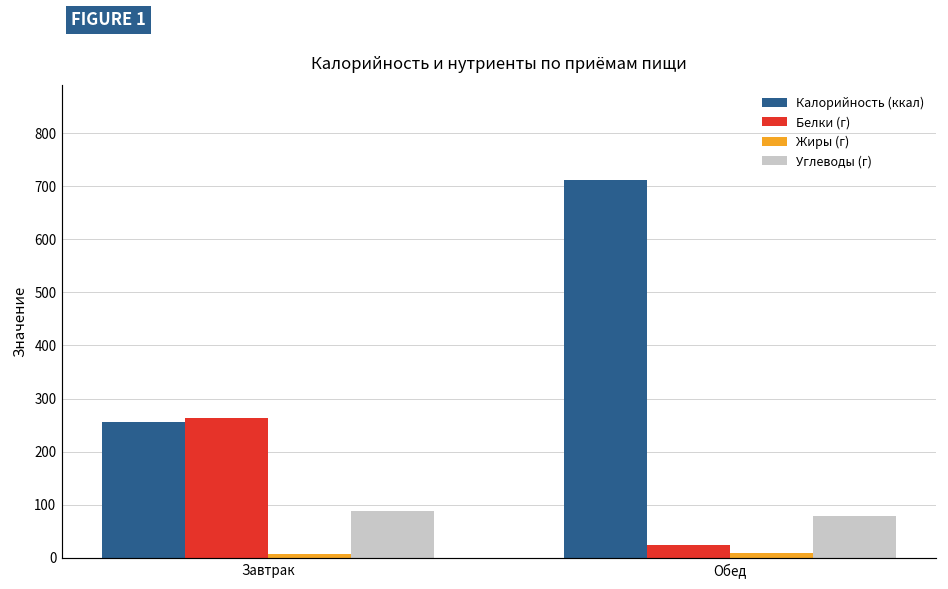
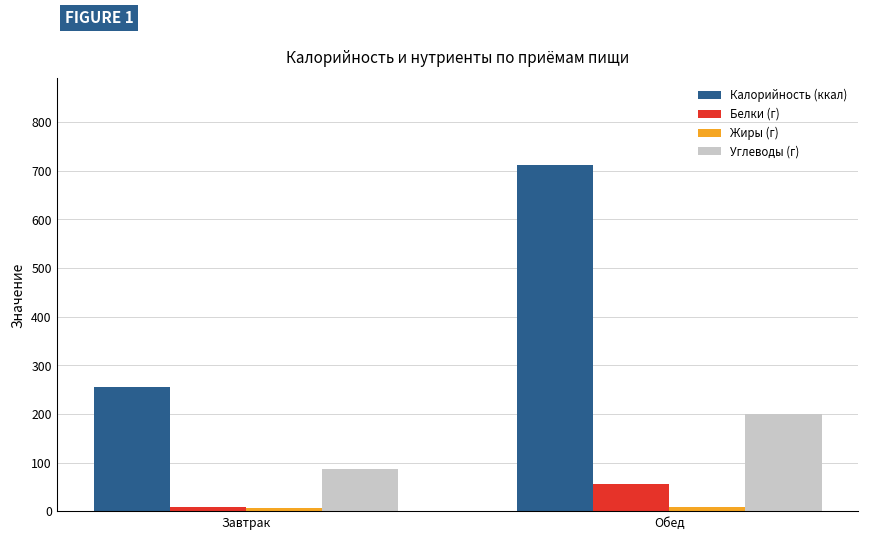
Белки (г), Завтрак: 260 -> 10
Белки (г), Обед: 20 -> 60
Углеводы (г), Обед: 80 -> 200
